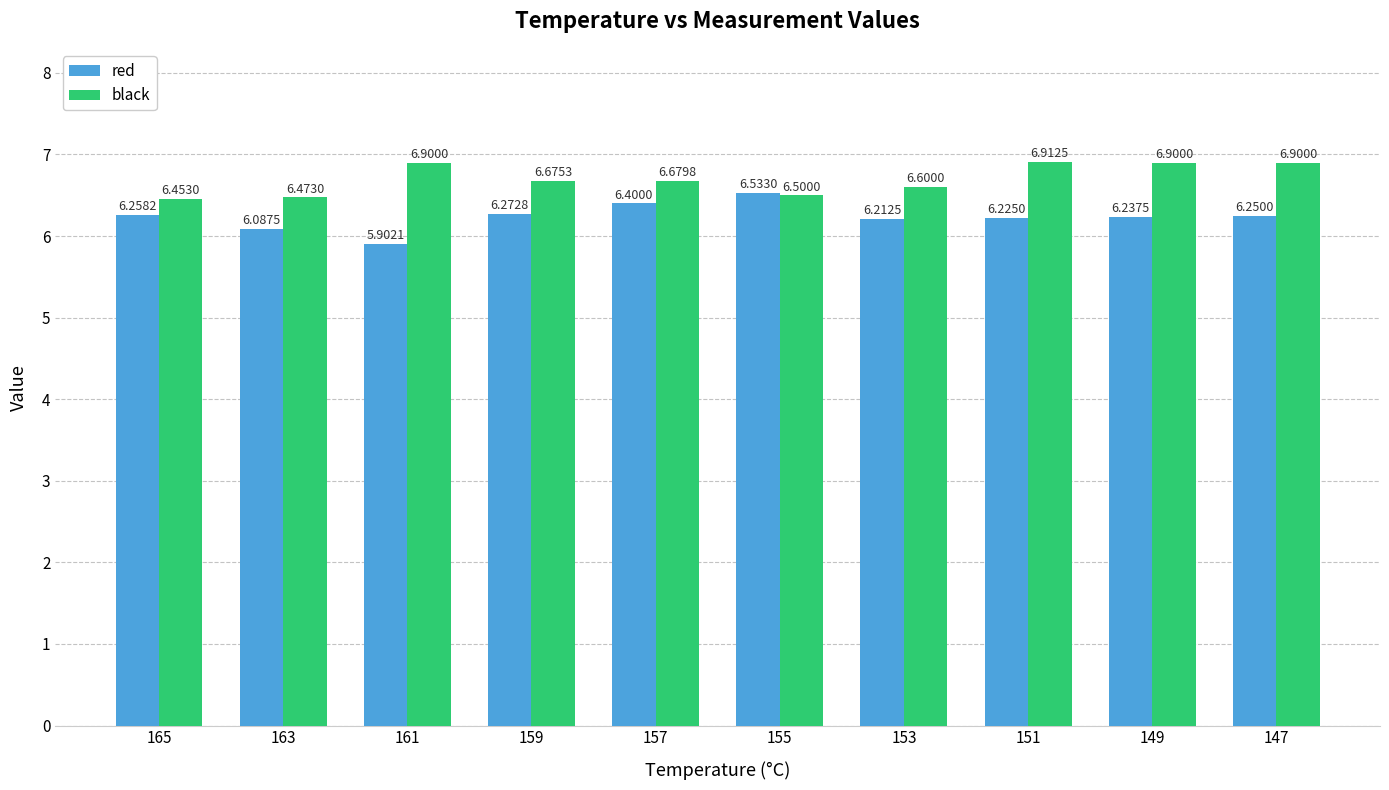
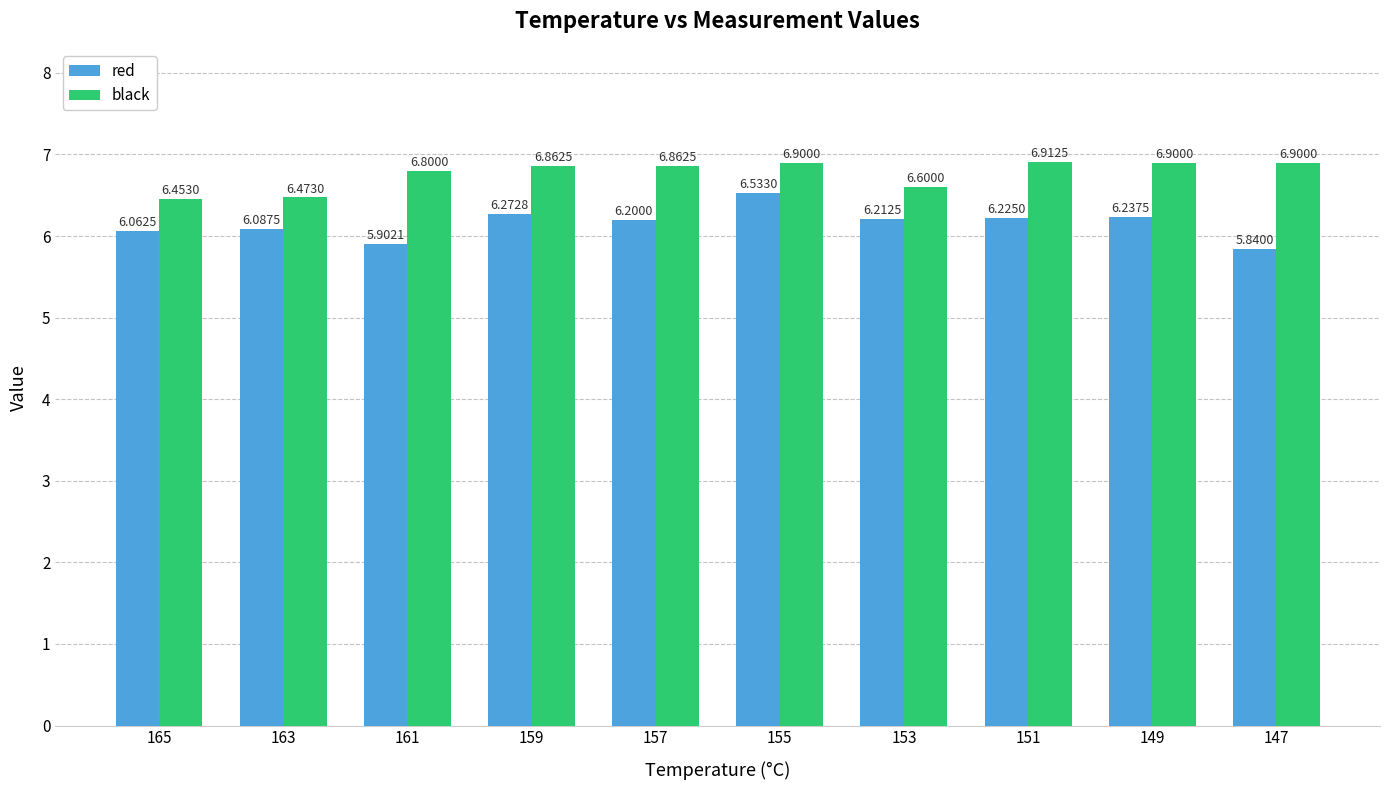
red, 165: 6.2582 -> 6.0625
black, 161: 6.9000 -> 6.8000
black, 159: 6.6753 -> 6.8625
red, 157: 6.4000 -> 6.2000
black, 157: 6.6798 -> 6.8625
black, 155: 6.5000 -> 6.9000
red, 147: 6.2500 -> 5.8400
